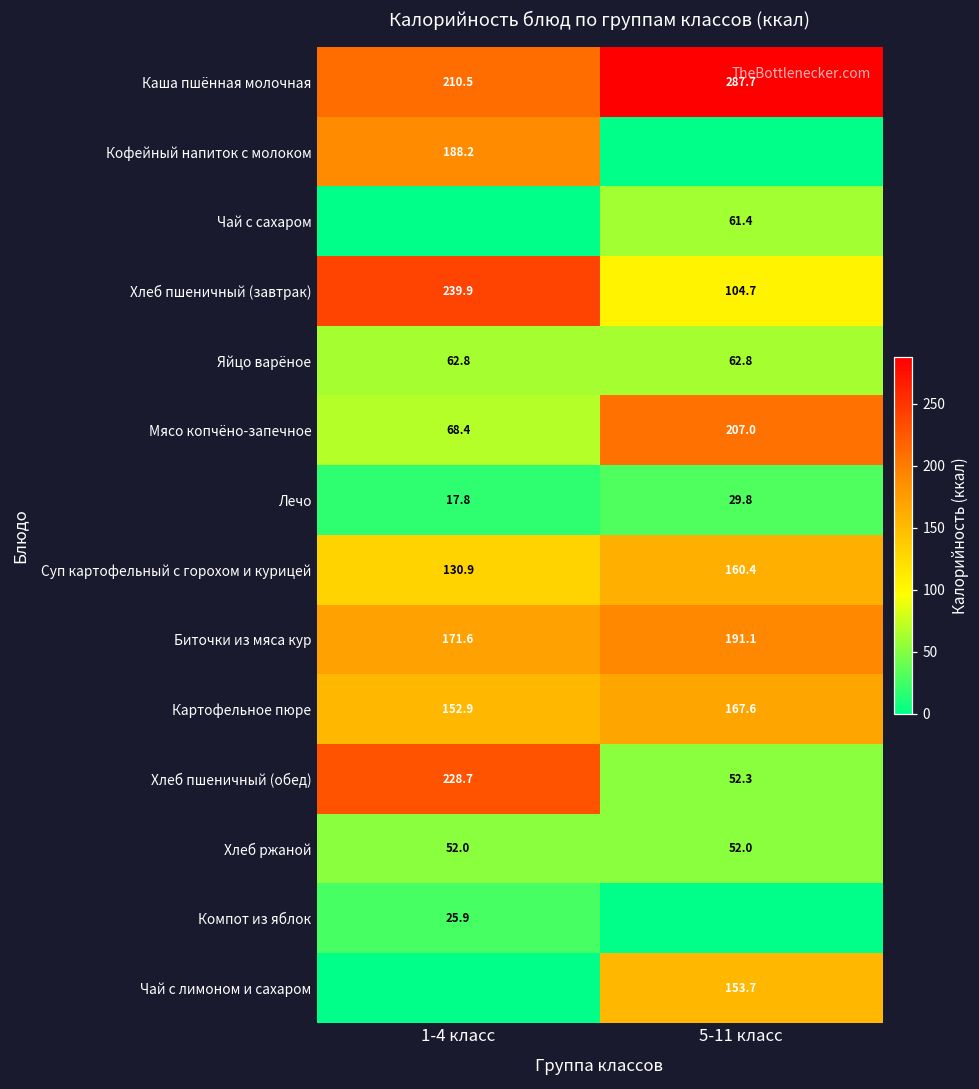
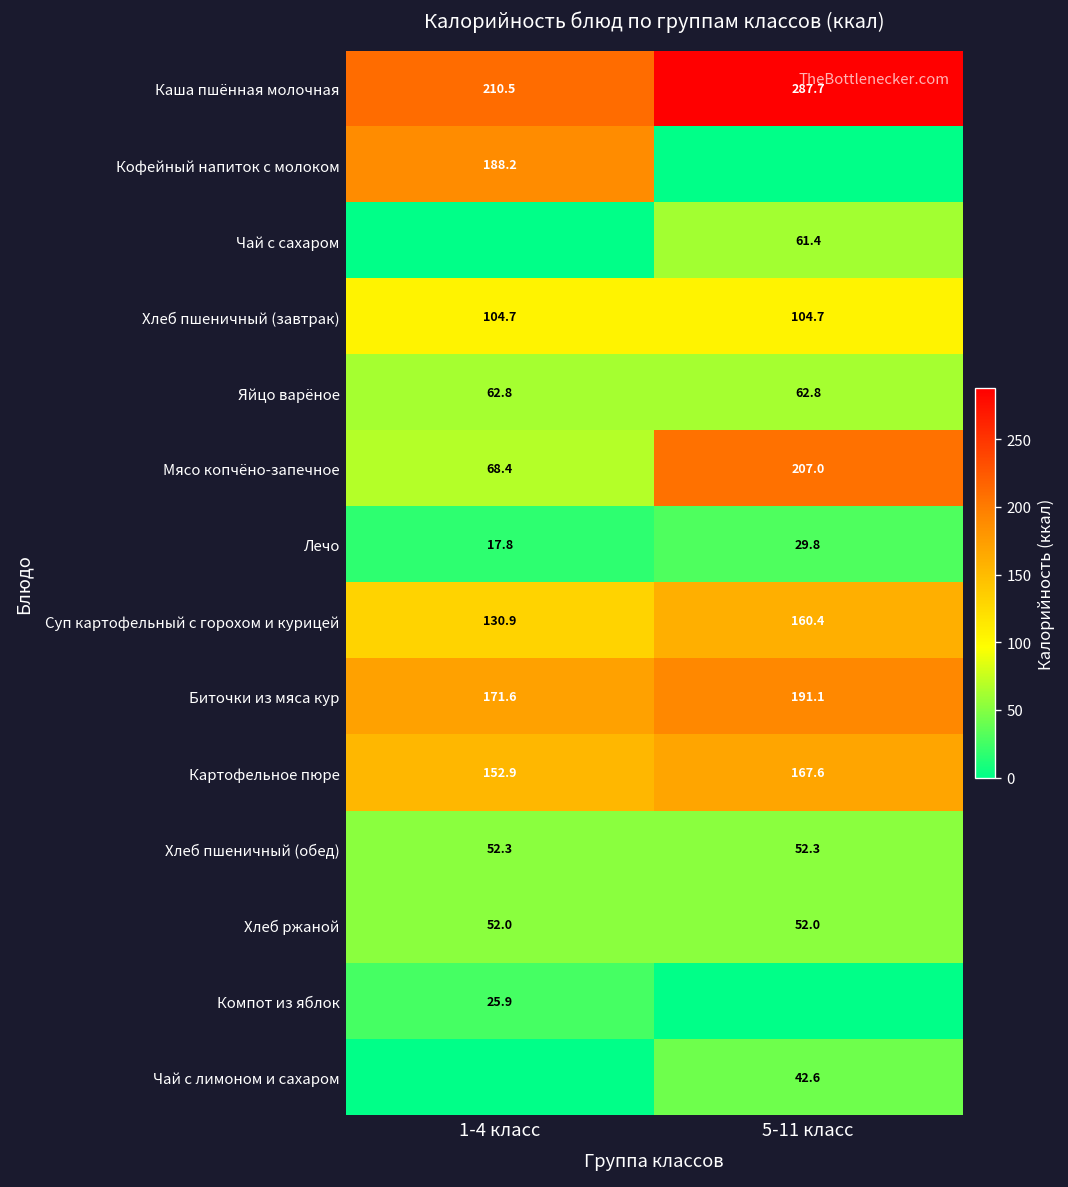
Хлеб пшеничный (завтрак), 1-4 класс: 239.9 -> 104.7
Хлеб пшеничный (обед), 1-4 класс: 228.7 -> 52.3
Чай с лимоном и сахаром, 5-11 класс: 153.7 -> 42.6
